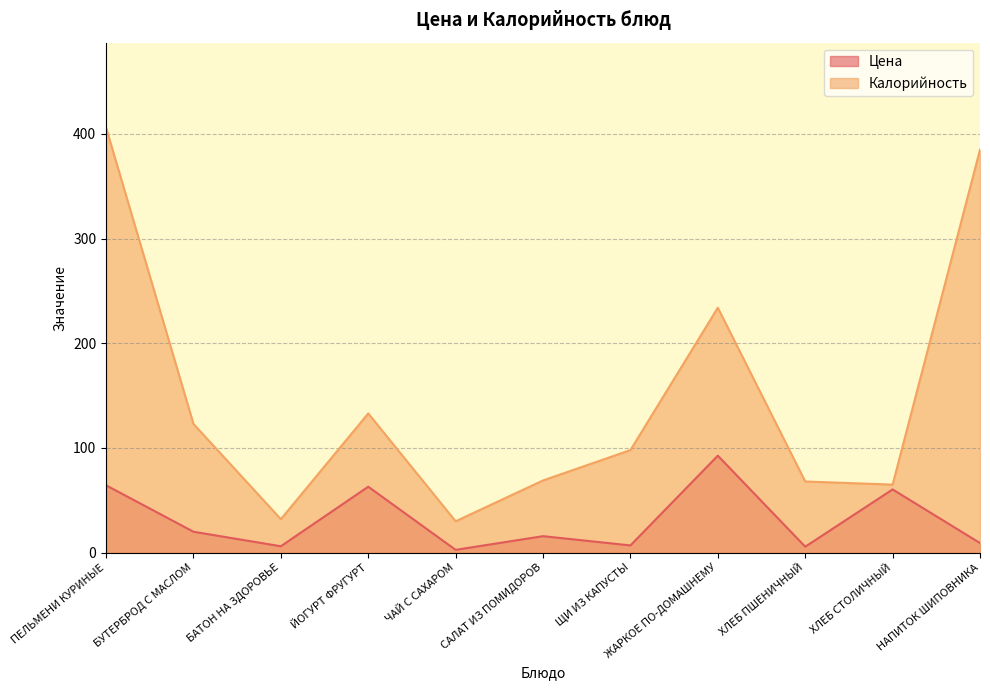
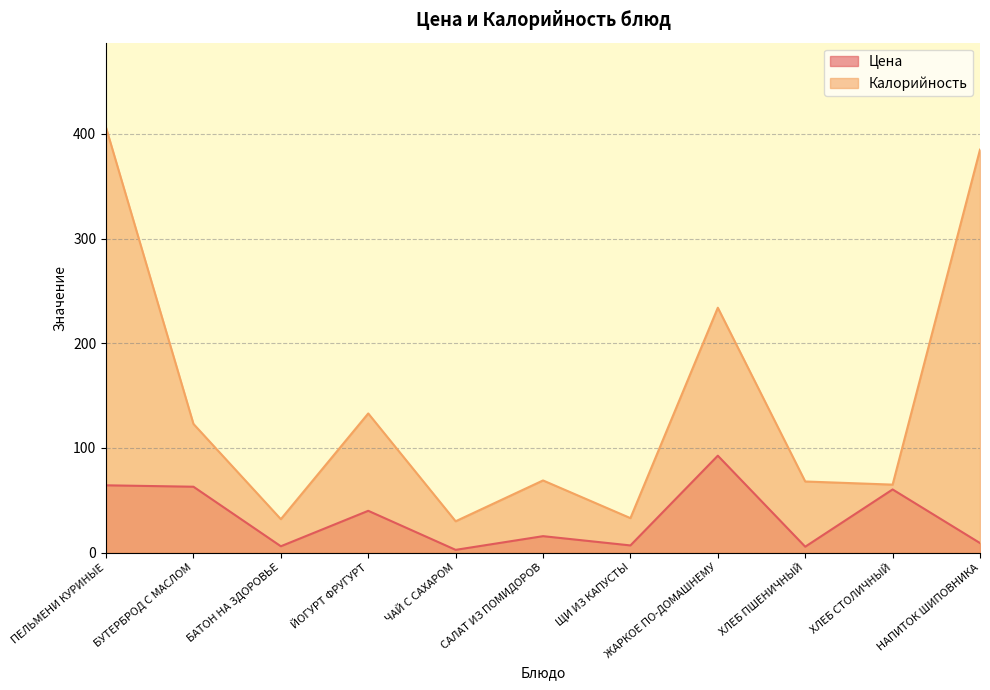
Цена, БУТЕРБРОД С МАСЛОМ: 20 -> 63
Цена, ЙОГУРТ ФРУГУРТ: 63 -> 40
Калорийность, ЩИ ИЗ КАПУСТЫ: 98 -> 33
